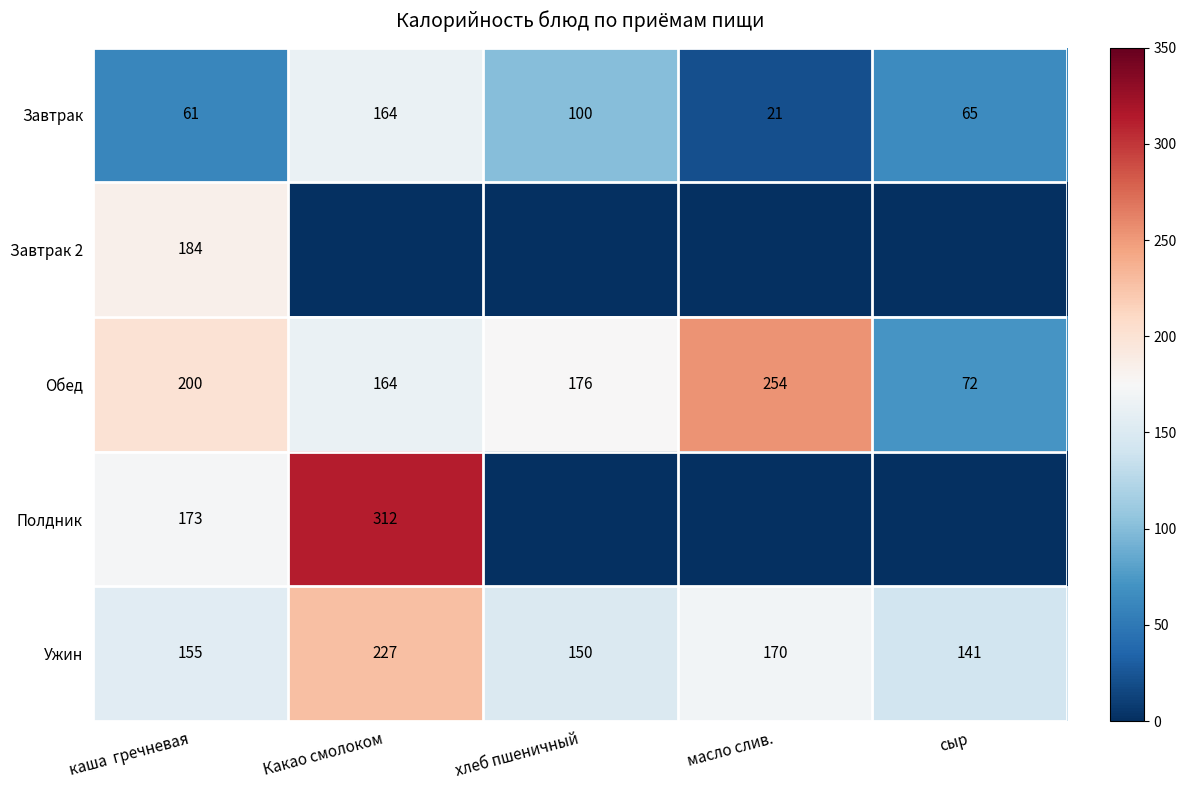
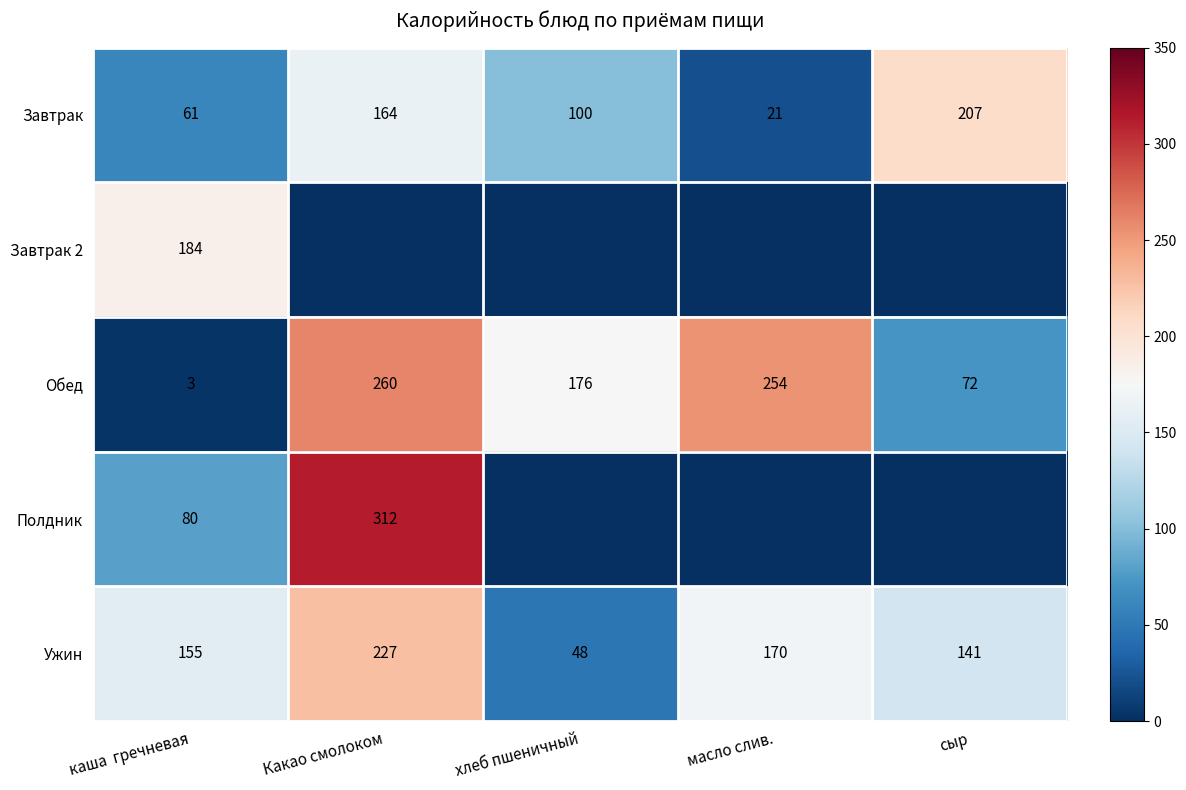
Завтрак, сыр: 65 -> 207
Обед, каша гречневая: 200 -> 3
Обед, Какао смолоком: 164 -> 260
Полдник, каша гречневая: 173 -> 80
Ужин, хлеб пшеничный: 150 -> 48
